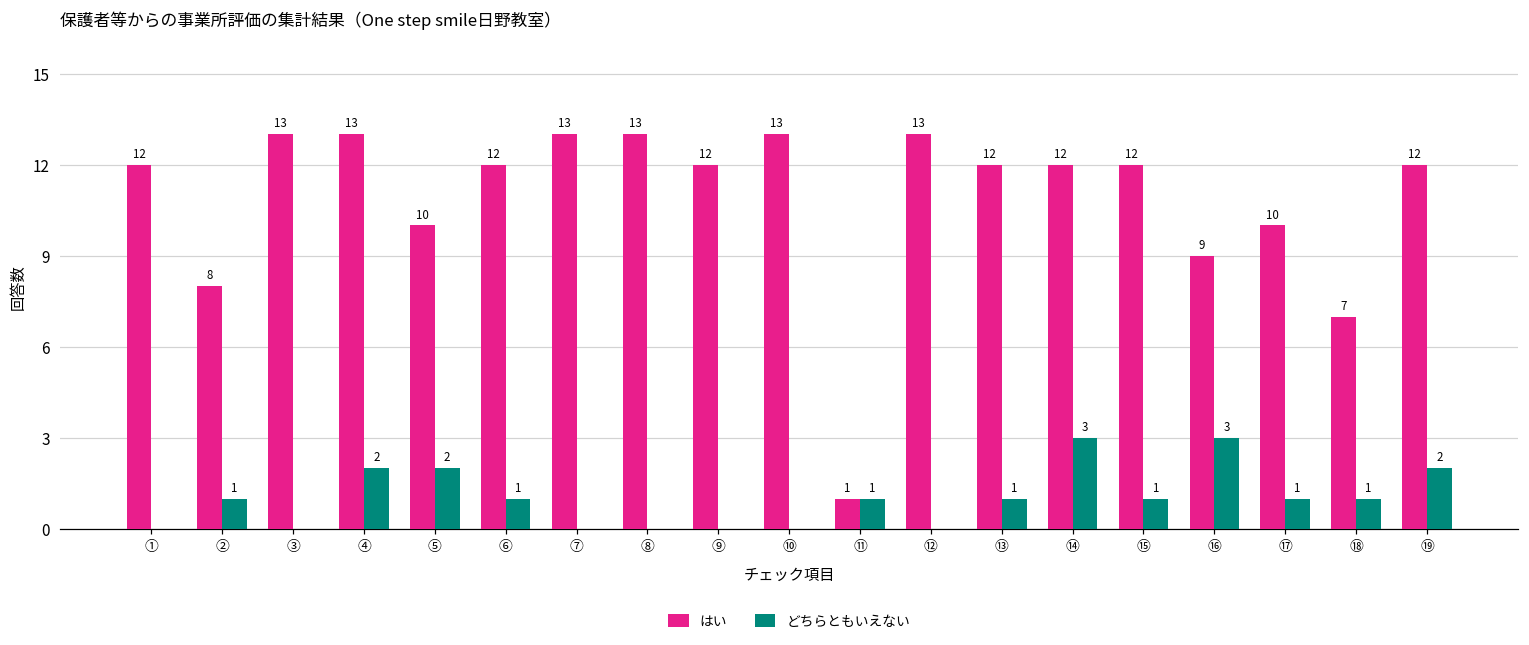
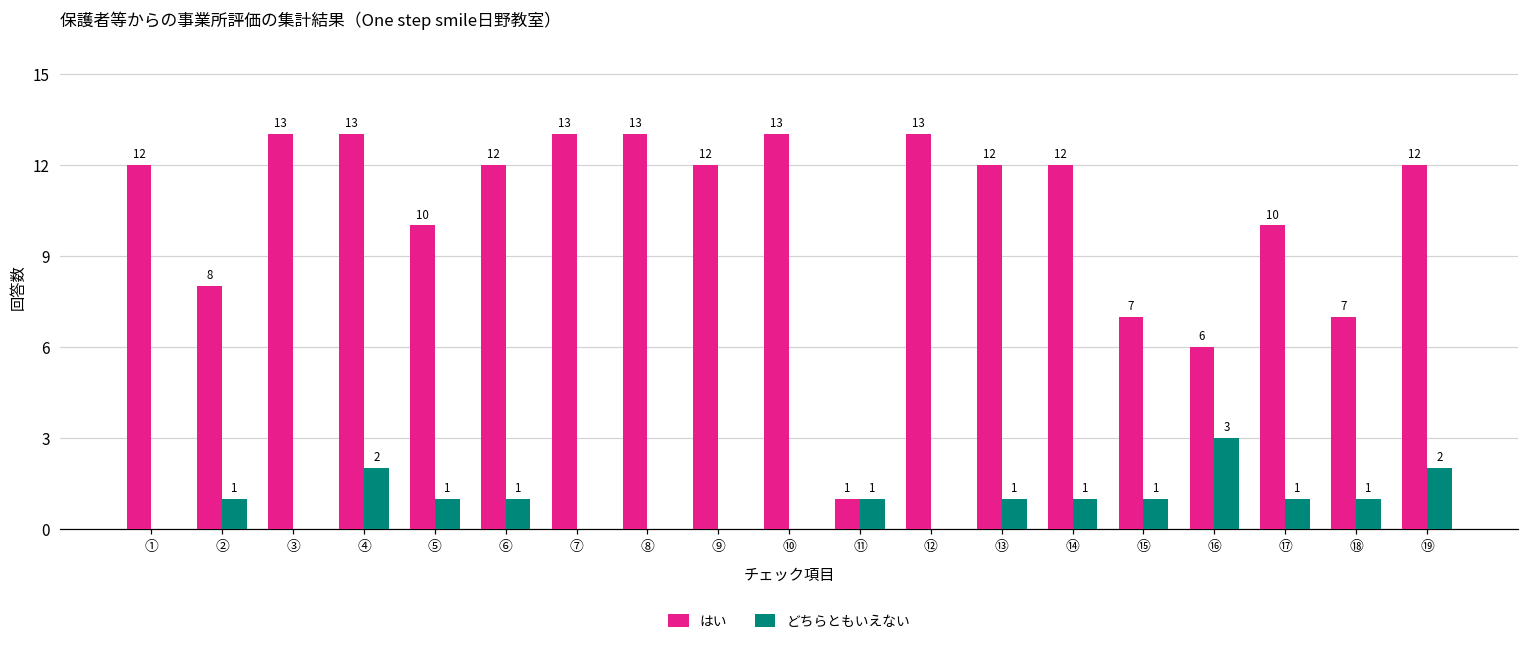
どちらともいえない, ⑤: 2 -> 1
どちらともいえない, ⑭: 3 -> 1
はい, ⑮: 12 -> 7
はい, ⑯: 9 -> 6
